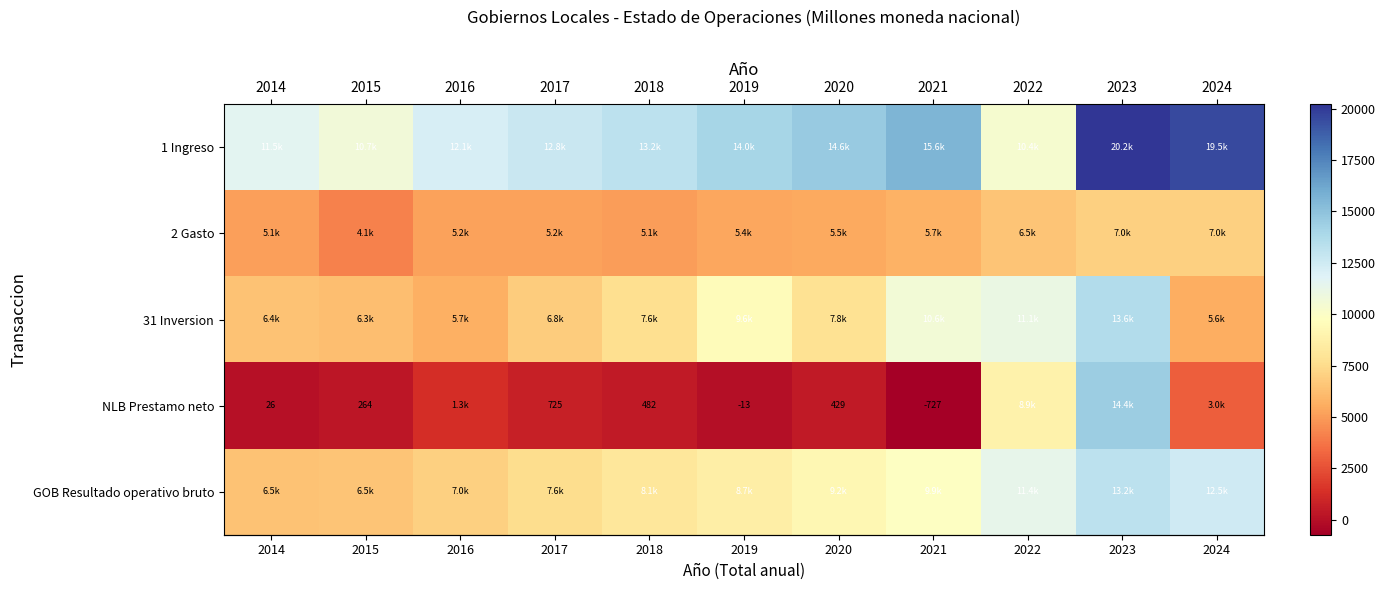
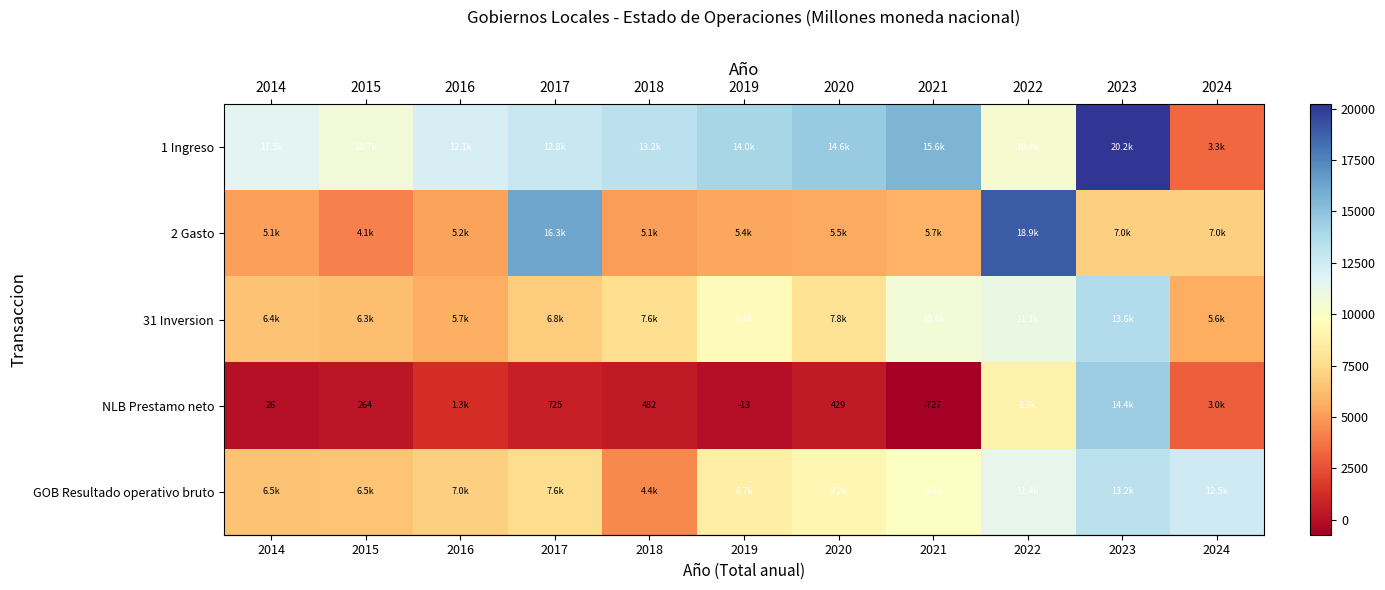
1 Ingreso, 2024: 19.5k -> 3.3k
2 Gasto, 2017: 5.2k -> 16.3k
2 Gasto, 2022: 6.5k -> 18.9k
GOB Resultado operativo bruto, 2018: 8.1k -> 4.4k
